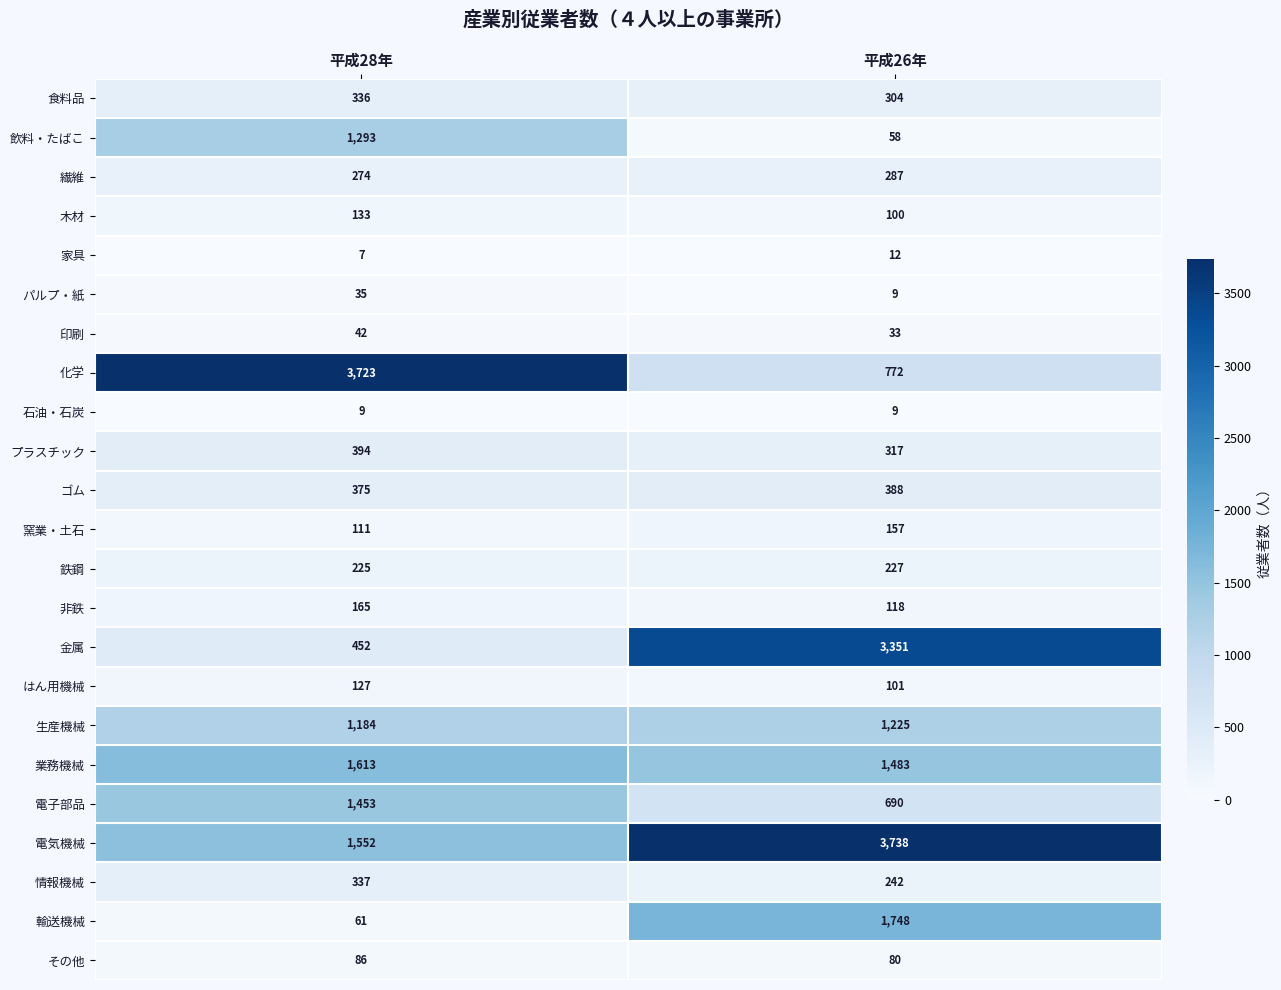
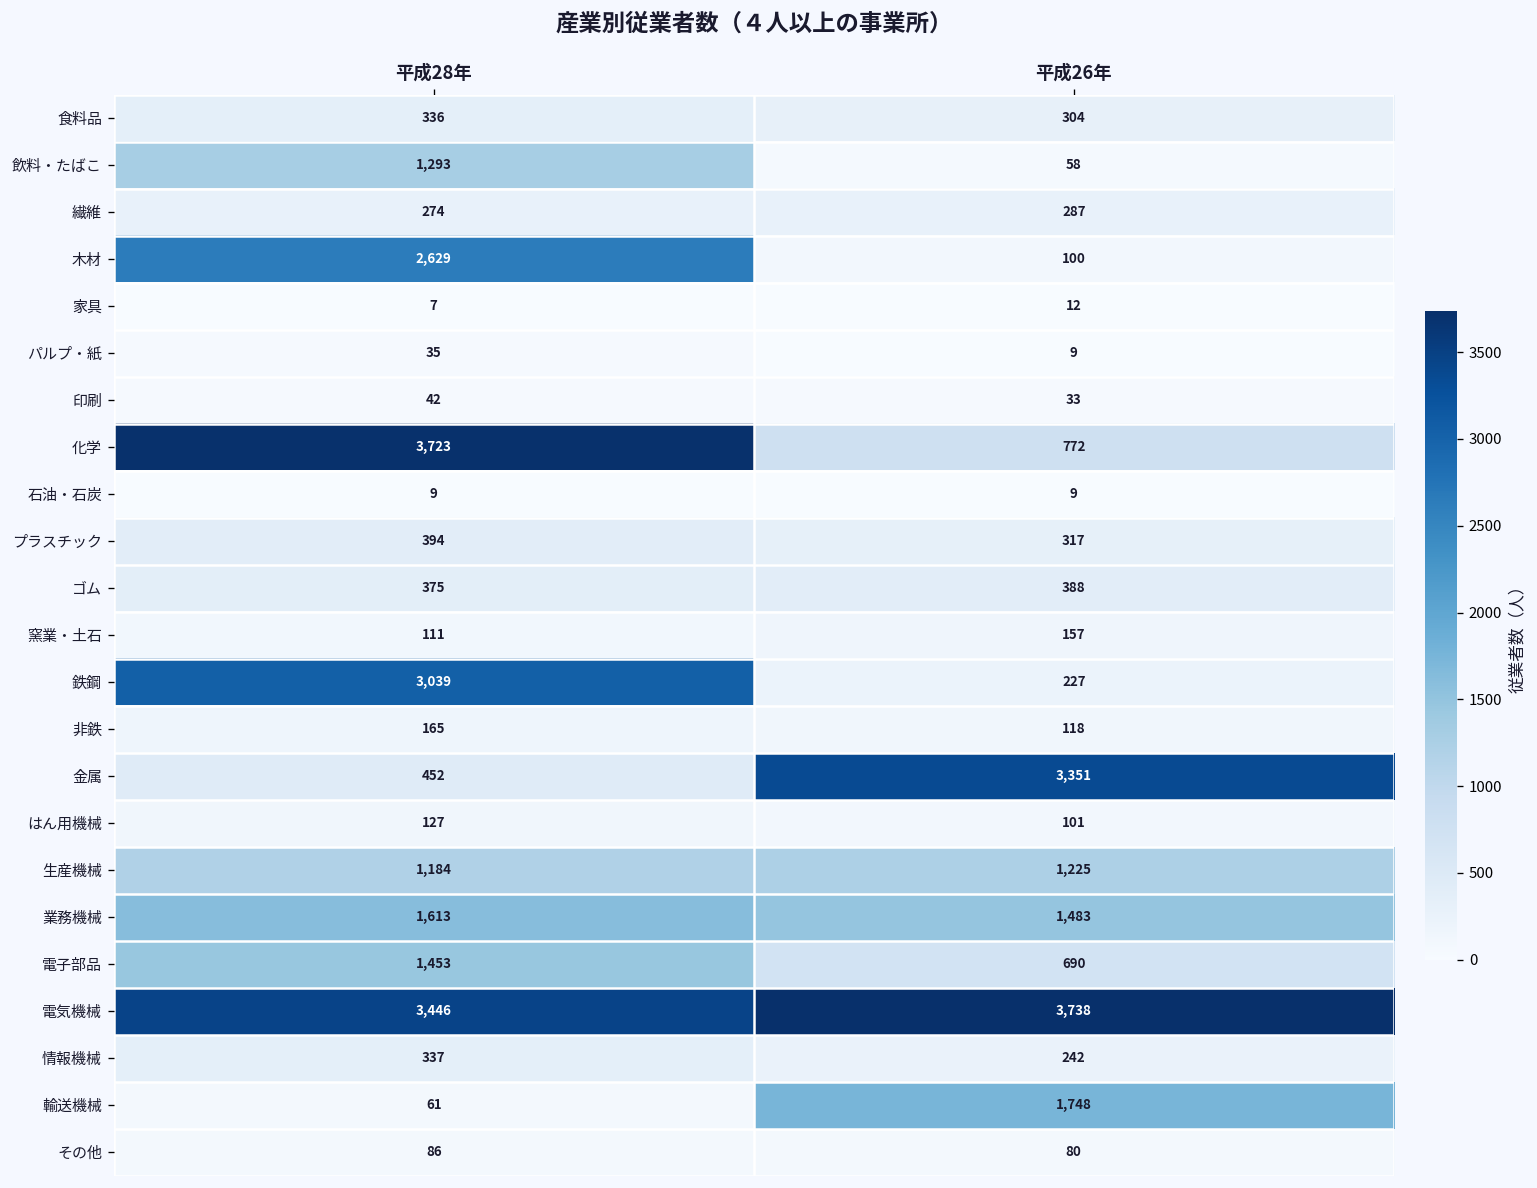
木材, 平成28年: 133 -> 2,629
鉄鋼, 平成28年: 225 -> 3,039
電気機械, 平成28年: 1,552 -> 3,446
